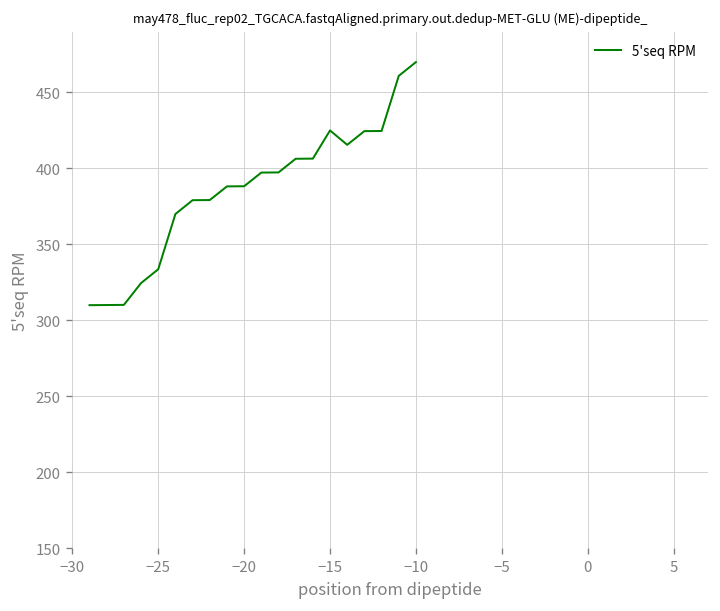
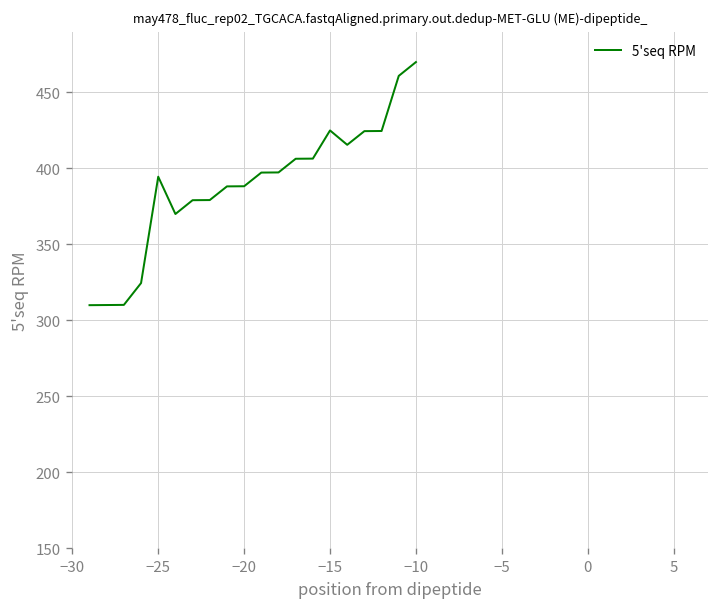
−25: 334 -> 395
